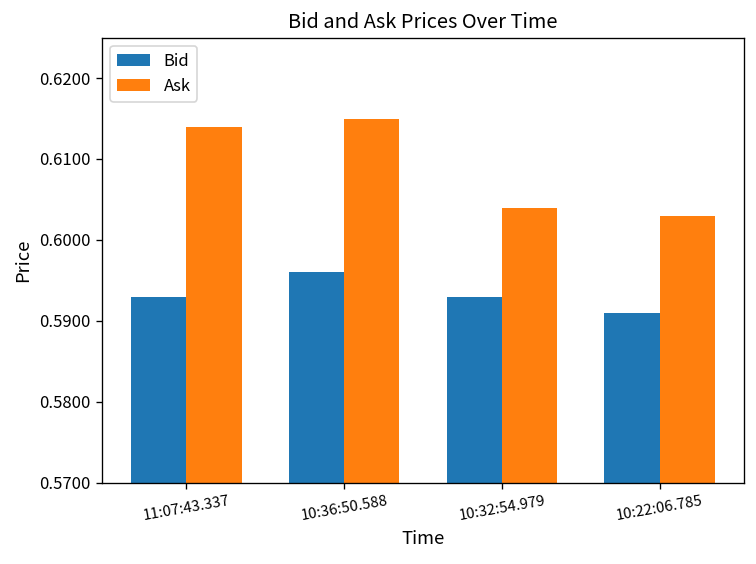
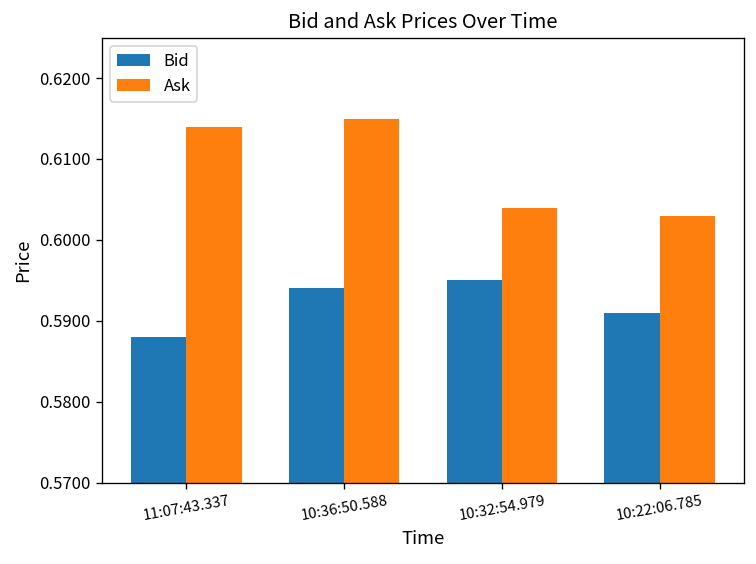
Bid, 11:07:43.337: 0.593 -> 0.588
Bid, 10:36:50.588: 0.596 -> 0.594
Bid, 10:32:54.979: 0.593 -> 0.595
